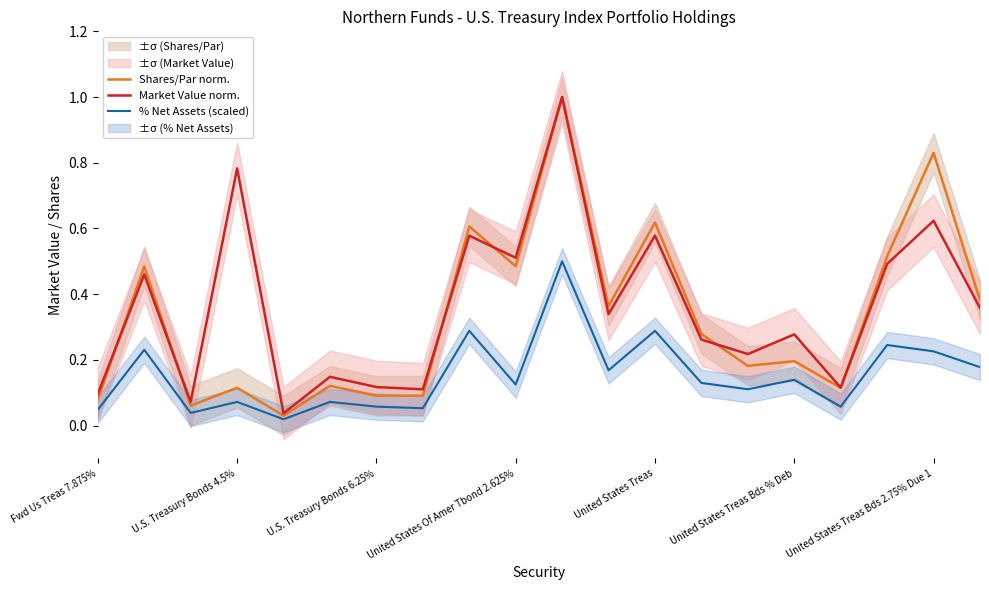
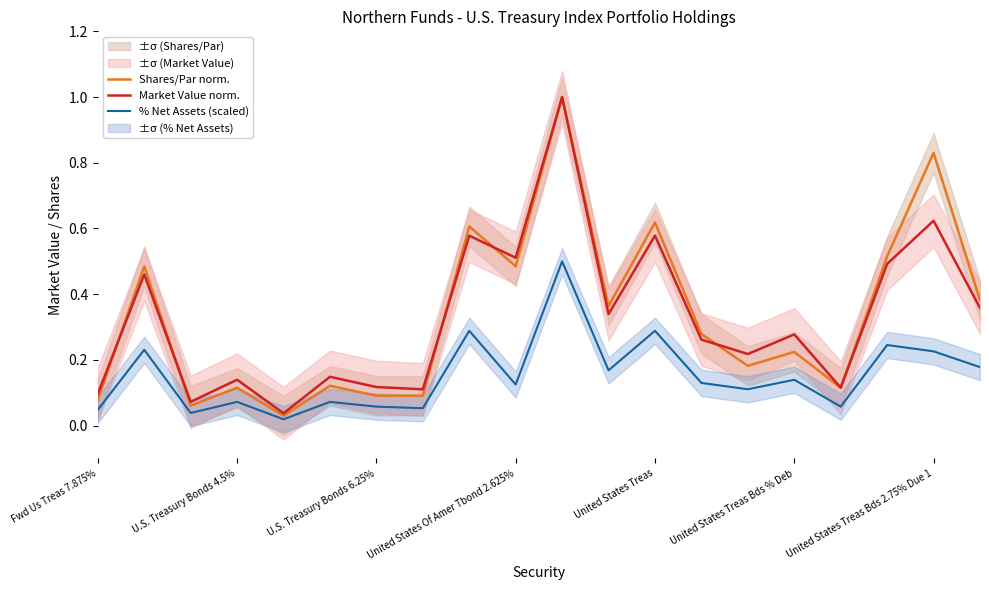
Market Value norm., U.S. Treasury Bonds 4.5%: 0.78 -> 0.14
Shares/Par norm., United States Treas Bds % Deb: 0.20 -> 0.22
